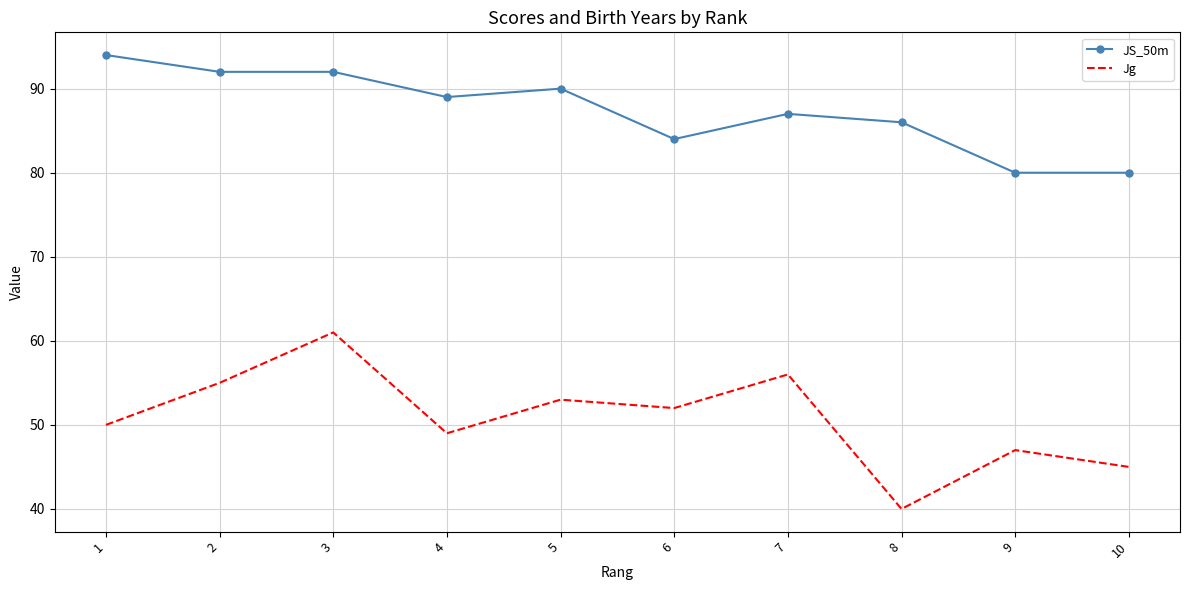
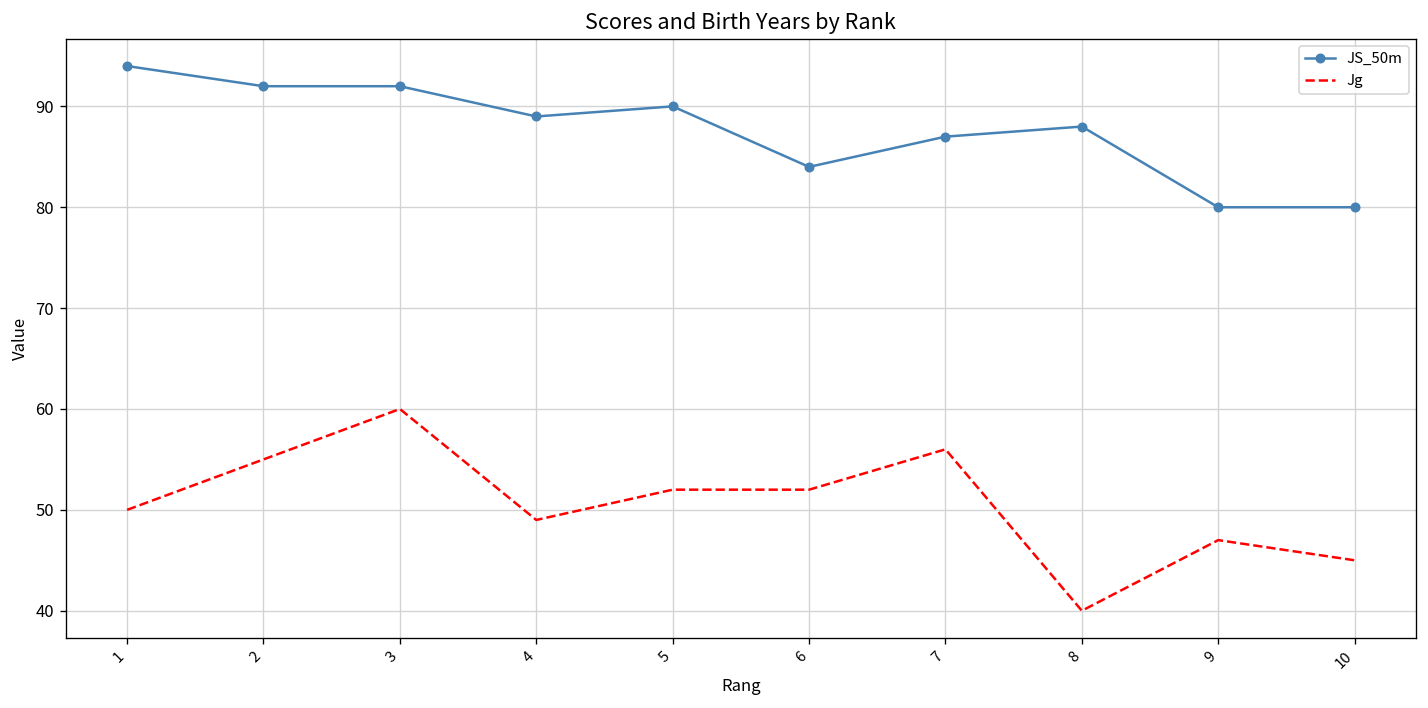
Jg, 3: 61 -> 60
Jg, 5: 53 -> 52
JS_50m, 8: 86 -> 88
